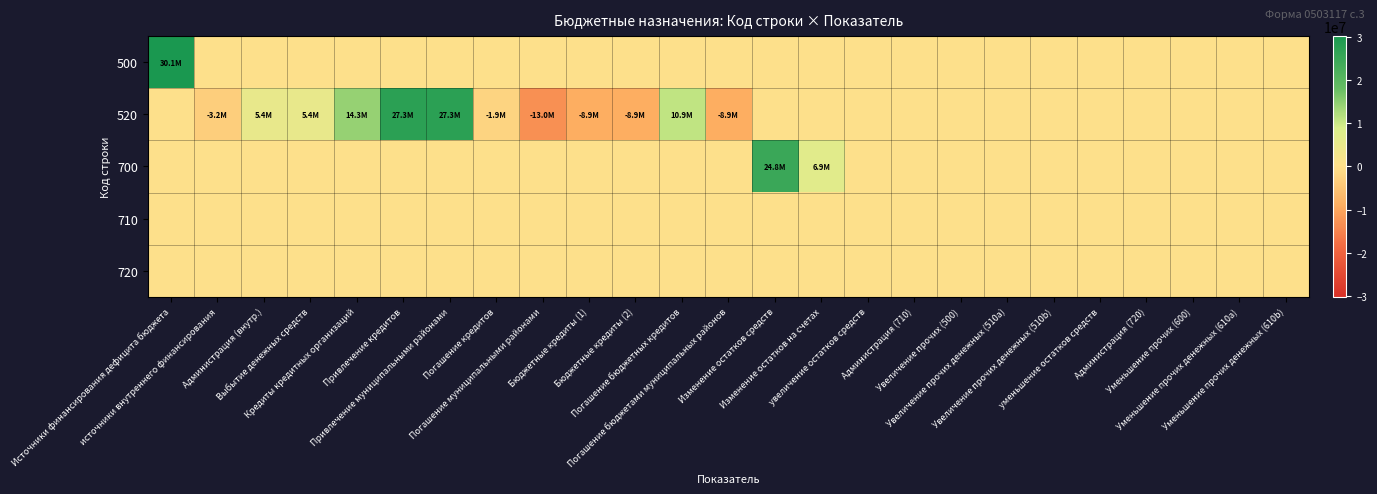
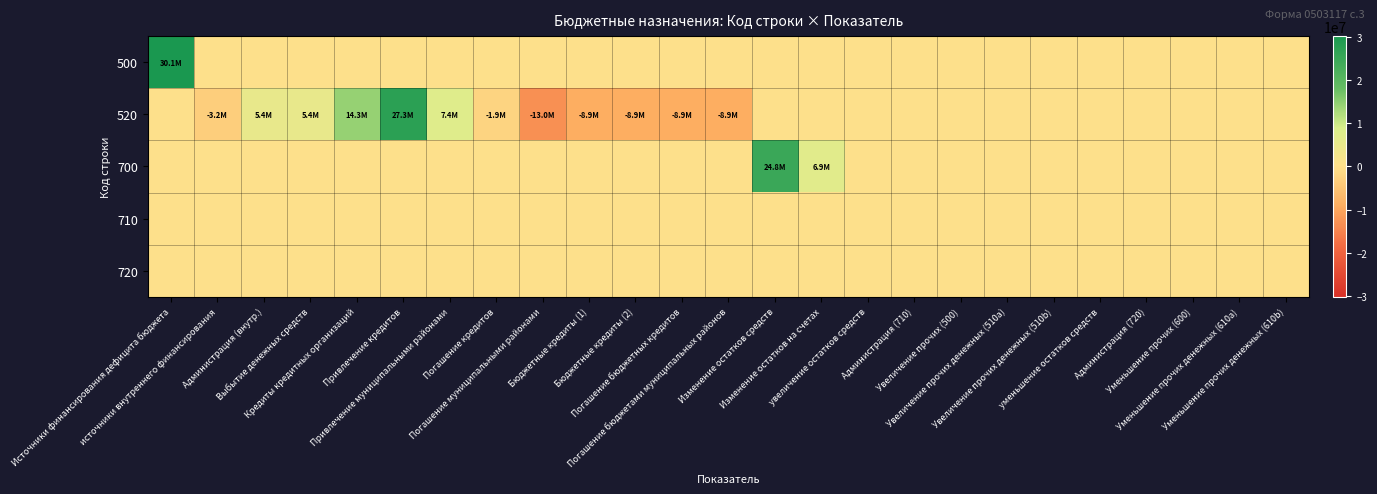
520, Привлечение муниципальными районами: 27.3M -> 7.4M
520, Погашение бюджетных кредитов: 10.9M -> -8.9M
